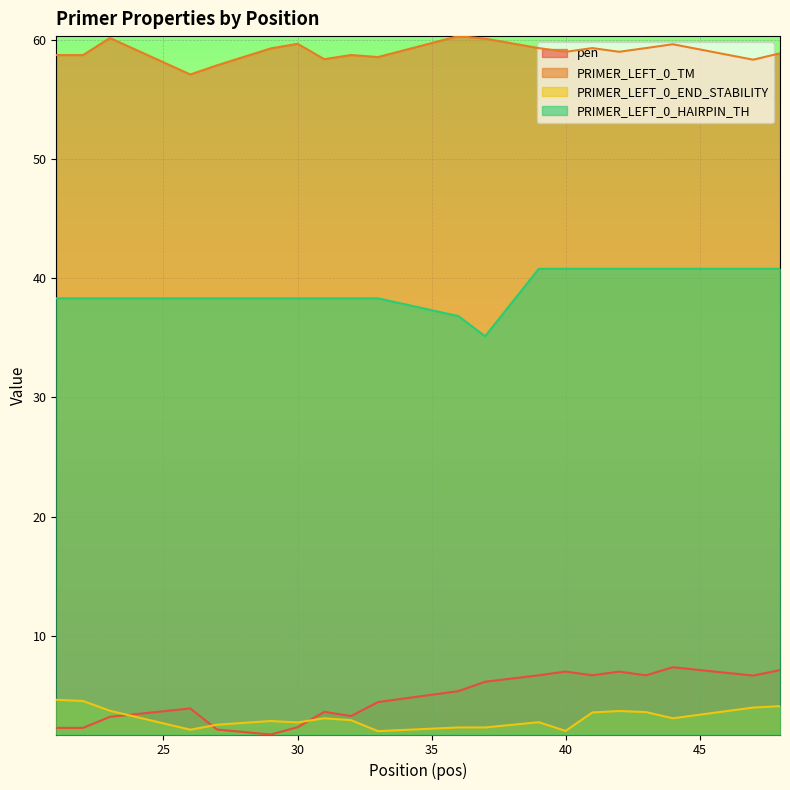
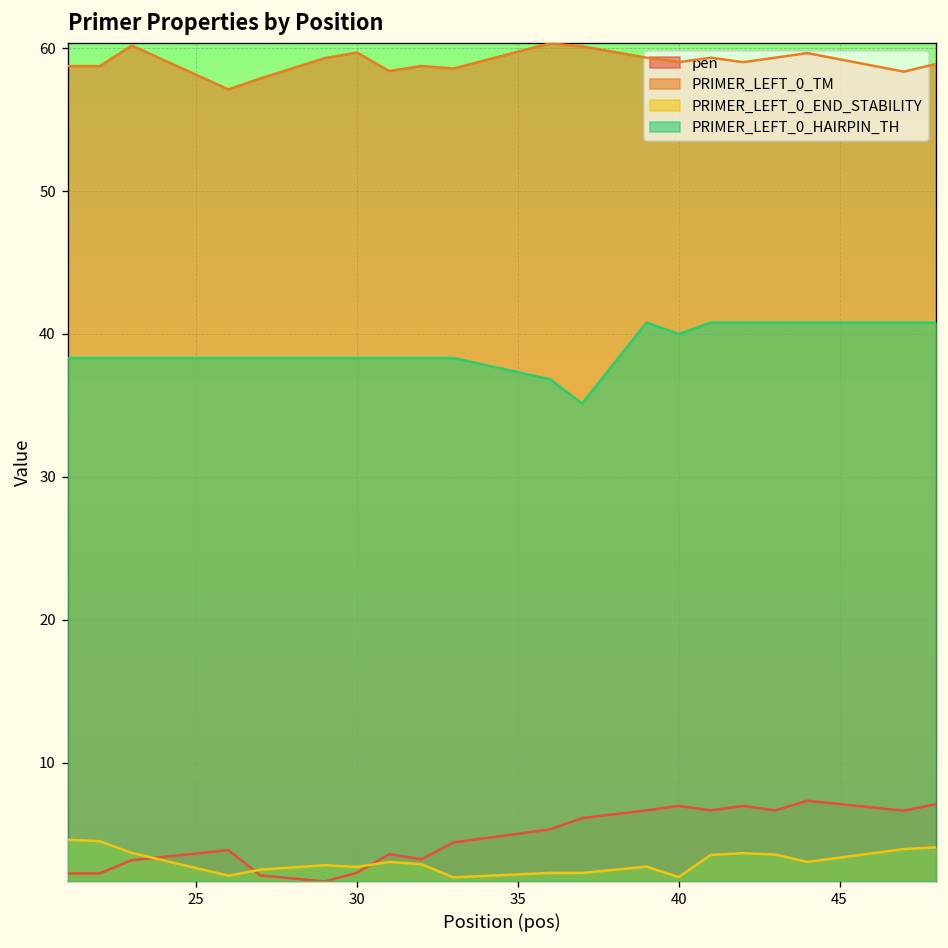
PRIMER_LEFT_0_HAIRPIN_TH, 40: 40.8 -> 40.0
